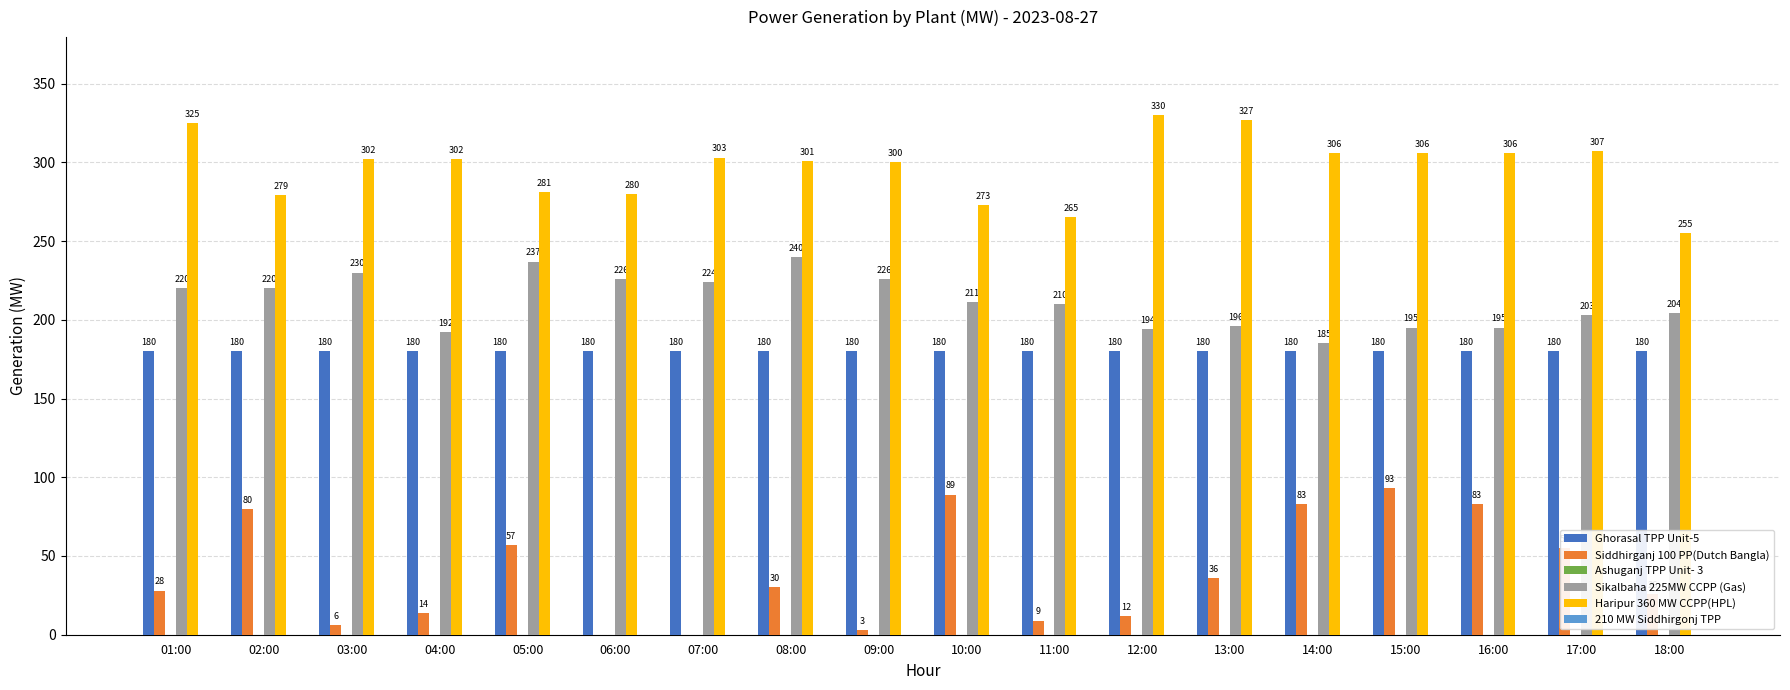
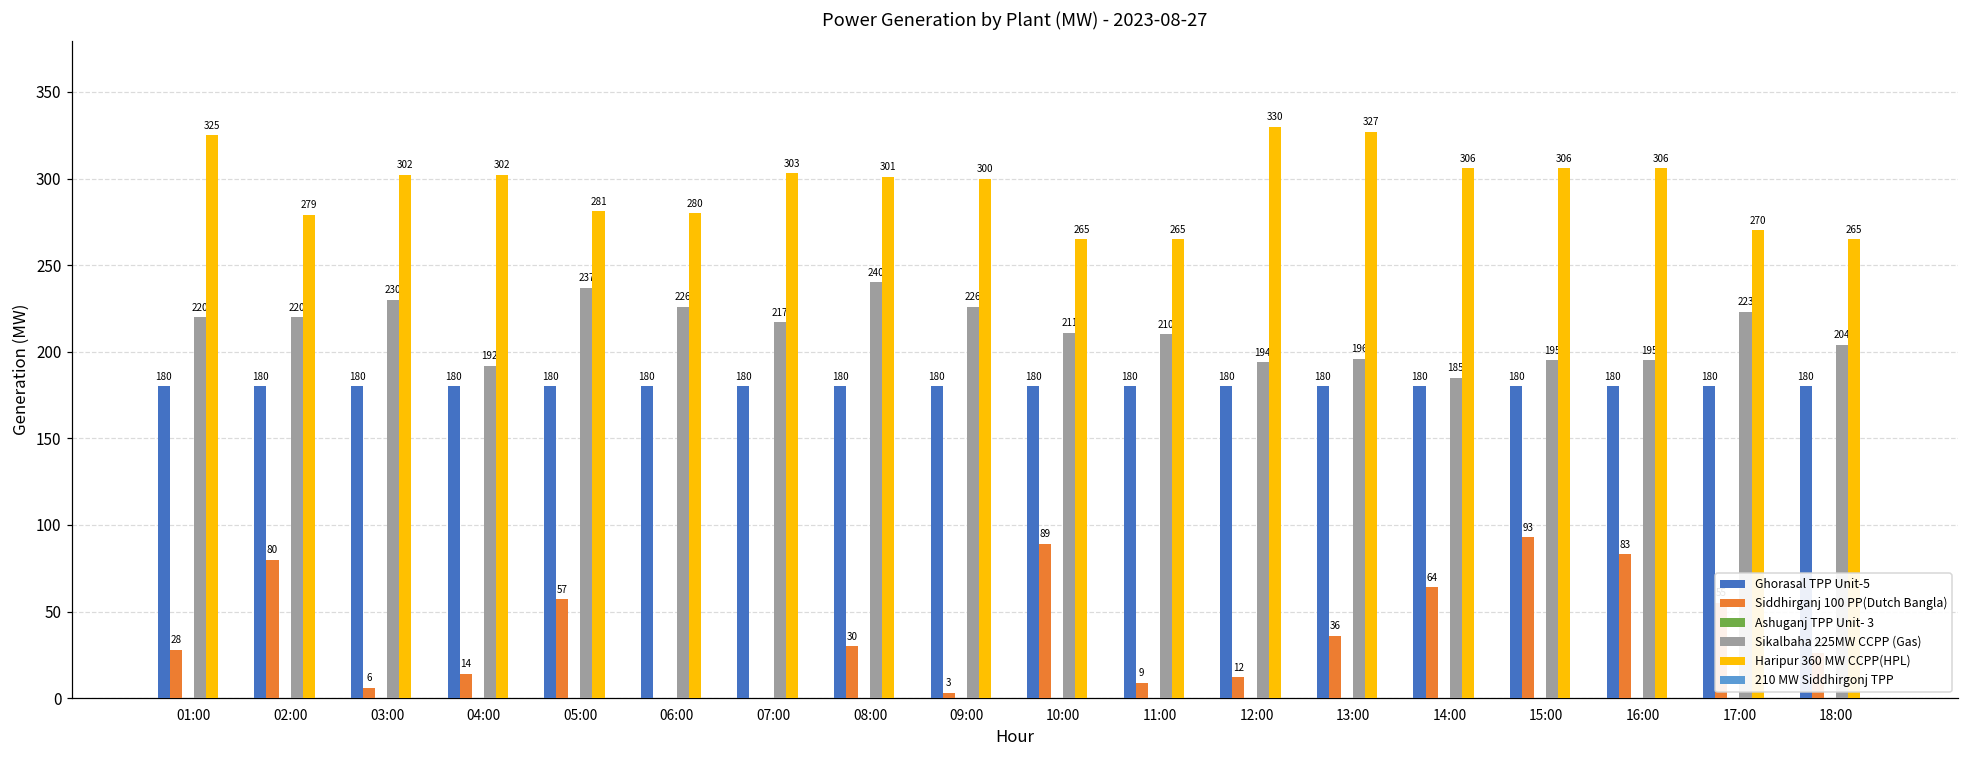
Sikalbaha 225MW CCPP (Gas), 07:00: 224 -> 217
Haripur 360 MW CCPP(HPL), 10:00: 273 -> 265
Siddhirganj 100 PP(Dutch Bangla), 14:00: 83 -> 64
Sikalbaha 225MW CCPP (Gas), 17:00: 203 -> 223
Haripur 360 MW CCPP(HPL), 17:00: 307 -> 270
Haripur 360 MW CCPP(HPL), 18:00: 255 -> 265
